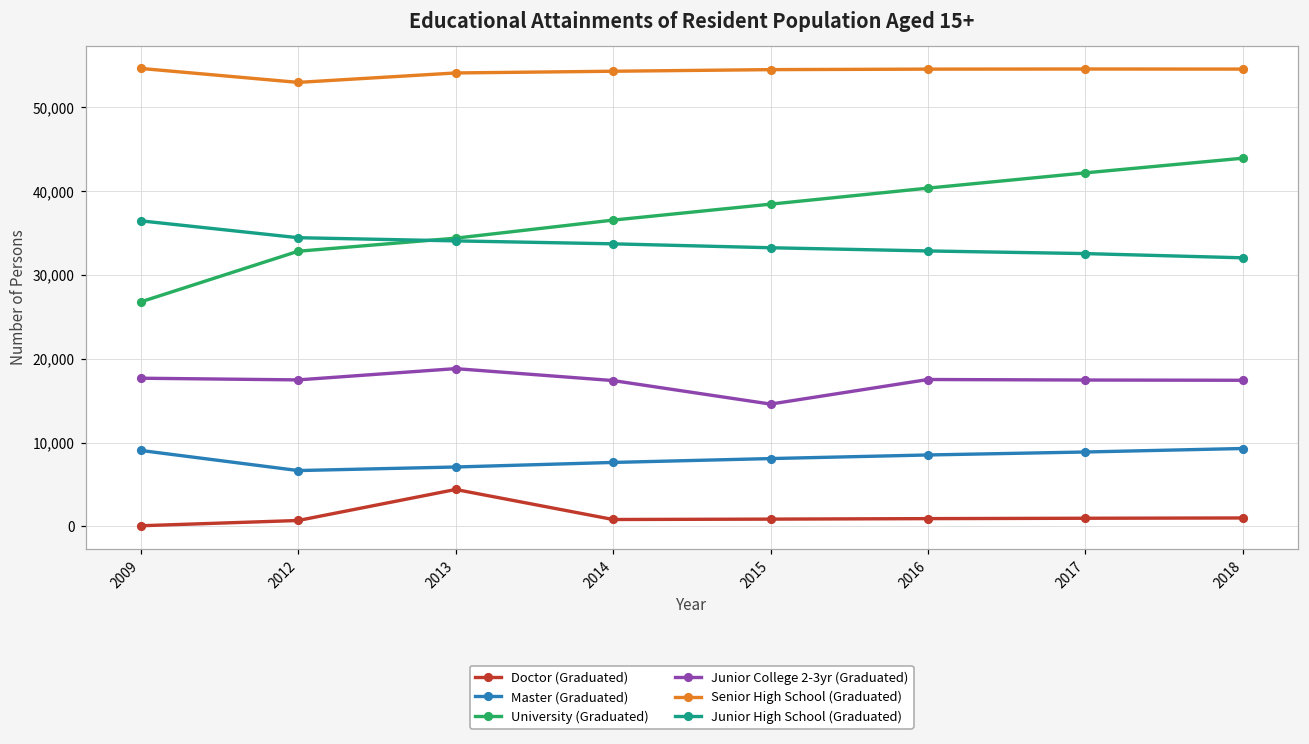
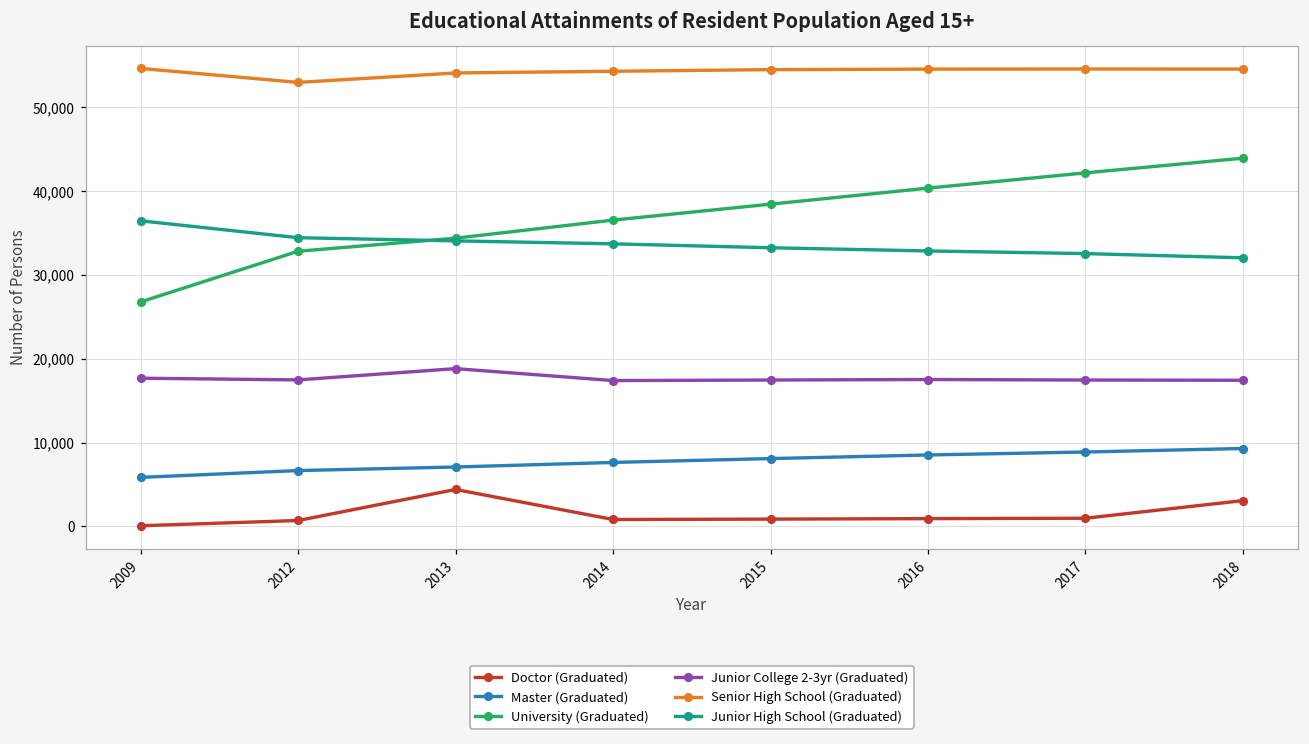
Master (Graduated), 2009: 9,000 -> 6,000
Junior College 2-3yr (Graduated), 2015: 15,000 -> 17,000
Doctor (Graduated), 2018: 1,000 -> 3,000
